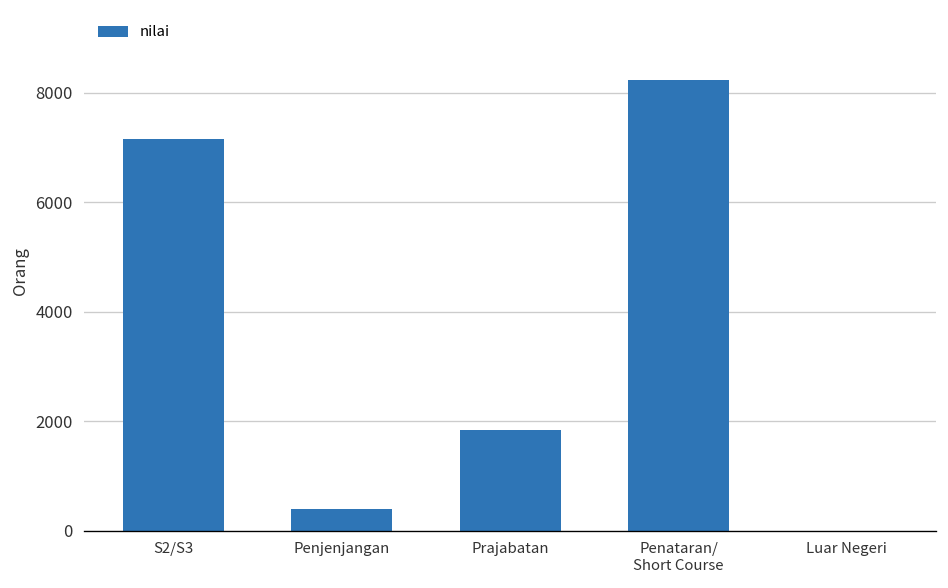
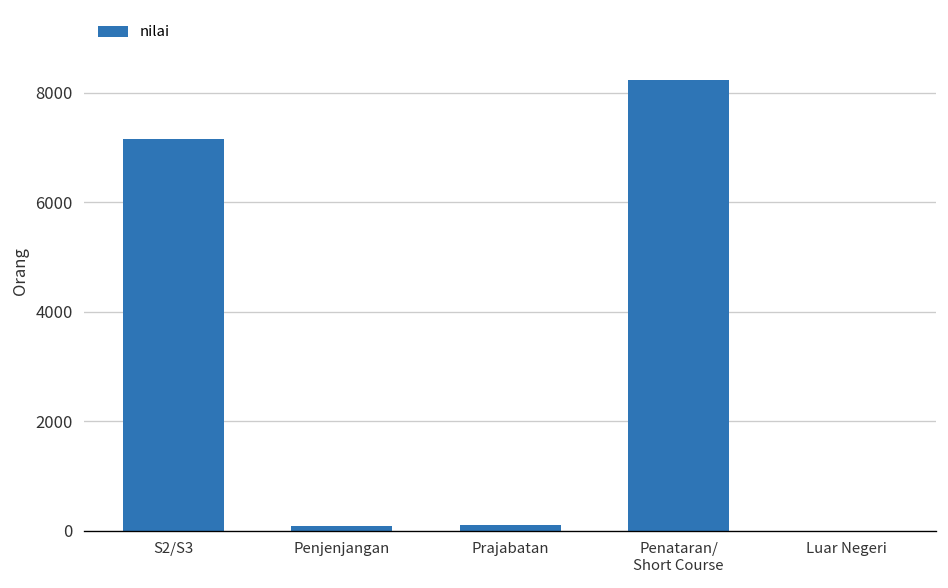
Penjenjangan: 400 -> 100
Prajabatan: 1800 -> 100
